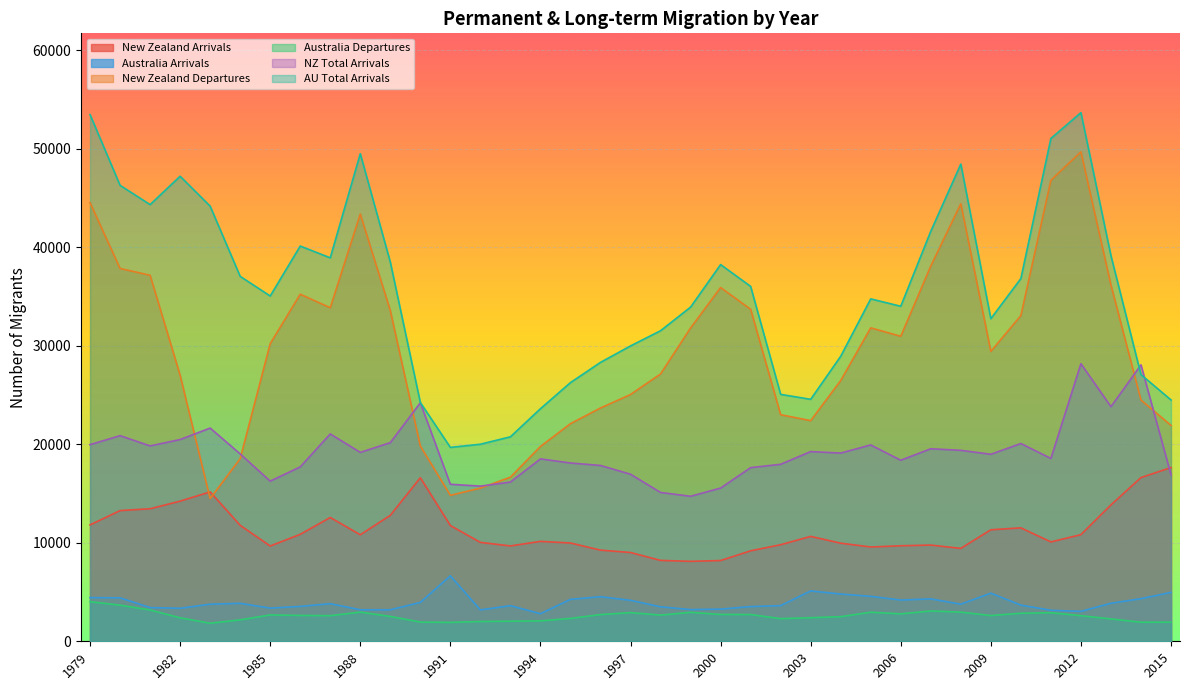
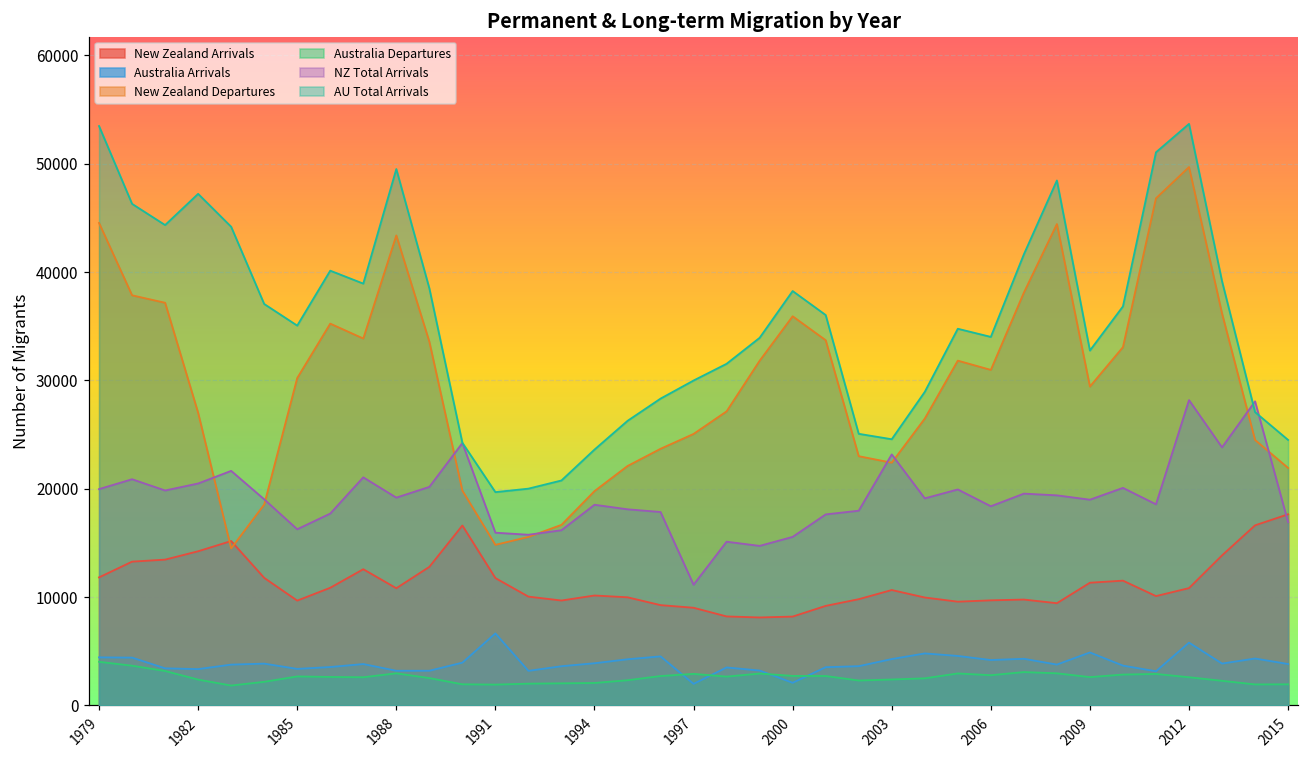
Australia Arrivals, 1994: 3000 -> 4000
Australia Arrivals, 1997: 4000 -> 2000
NZ Total Arrivals, 1997: 17000 -> 11000
Australia Arrivals, 2000: 3000 -> 2000
Australia Arrivals, 2003: 5000 -> 4000
NZ Total Arrivals, 2003: 19000 -> 23000
Australia Arrivals, 2012: 3000 -> 6000
Australia Arrivals, 2015: 5000 -> 4000
